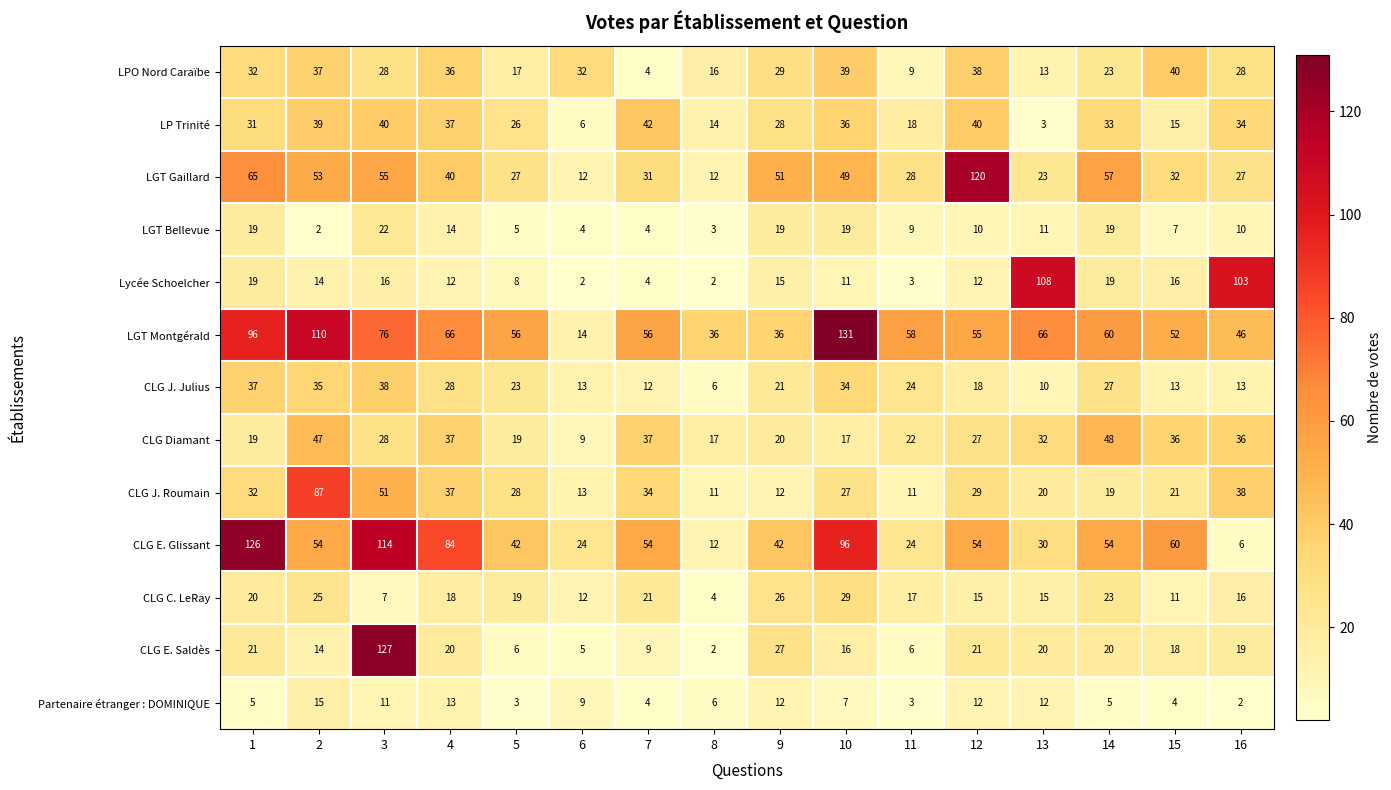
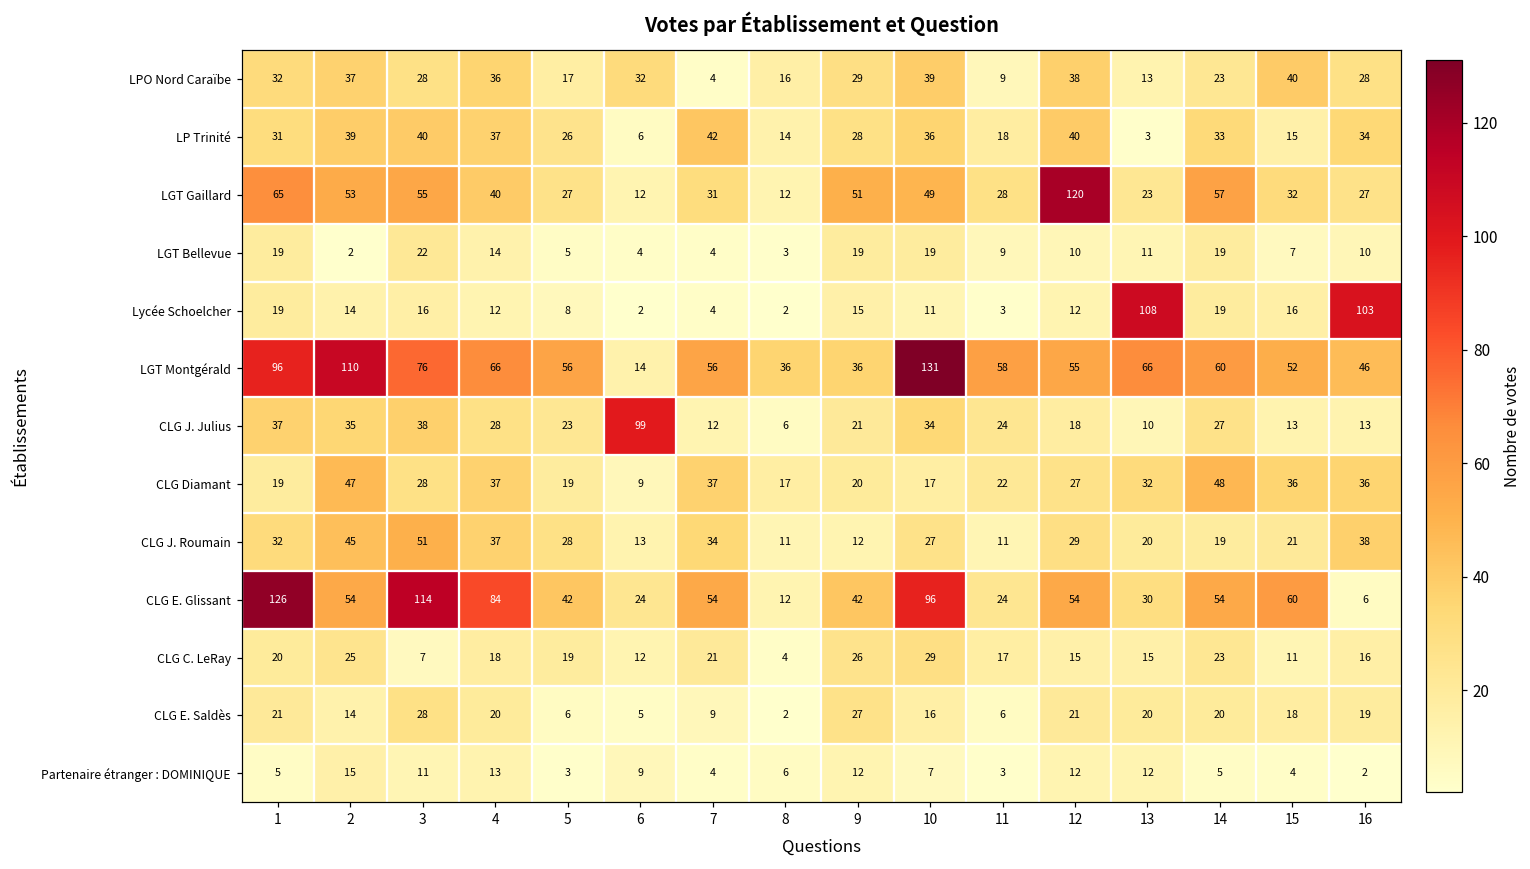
CLG J. Julius, 6: 13 -> 99
CLG J. Roumain, 2: 87 -> 45
CLG E. Saldès, 3: 127 -> 28
